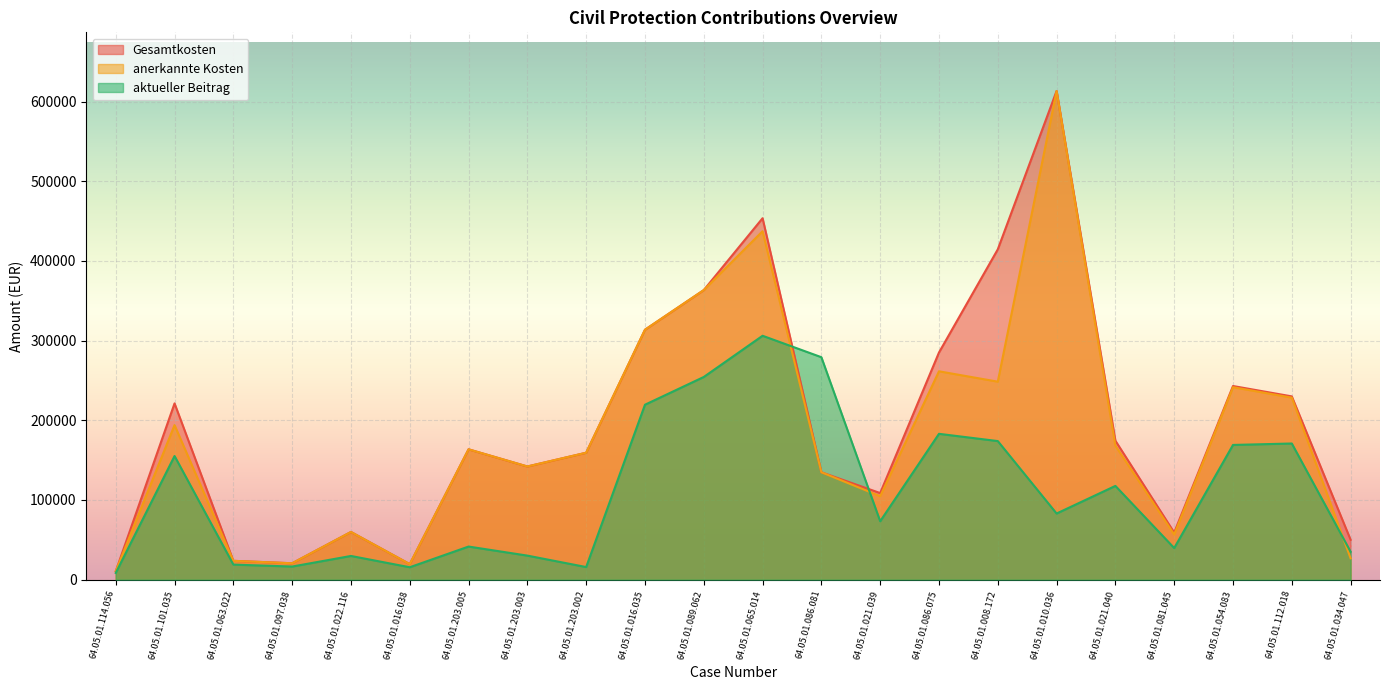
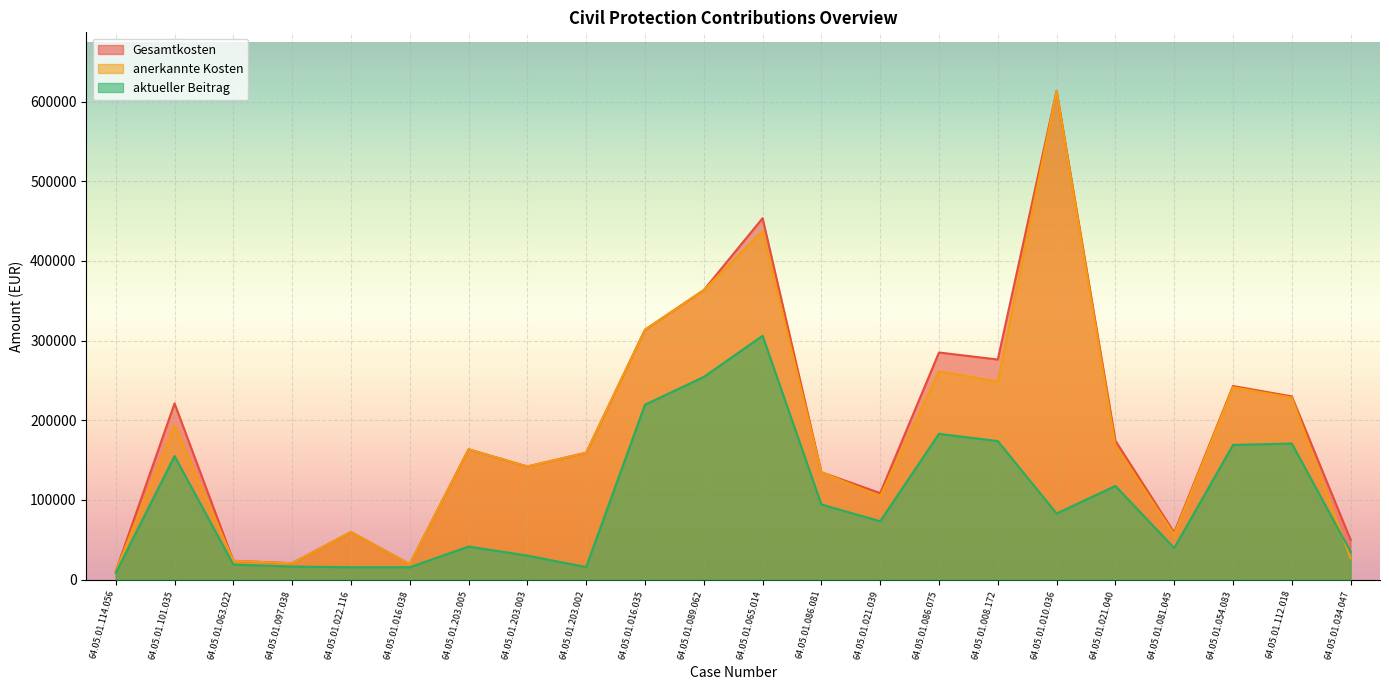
aktueller Beitrag, 64.05.01.022.116: 30000 -> 20000
aktueller Beitrag, 64.05.01.086.081: 280000 -> 90000
Gesamtkosten, 64.05.01.008.172: 410000 -> 280000
